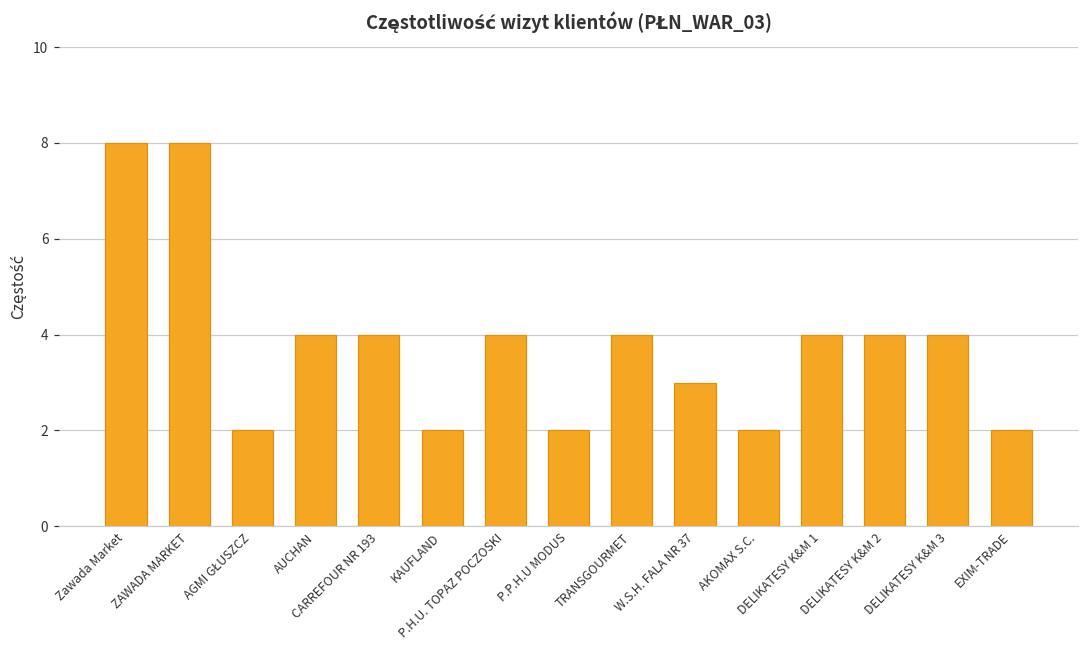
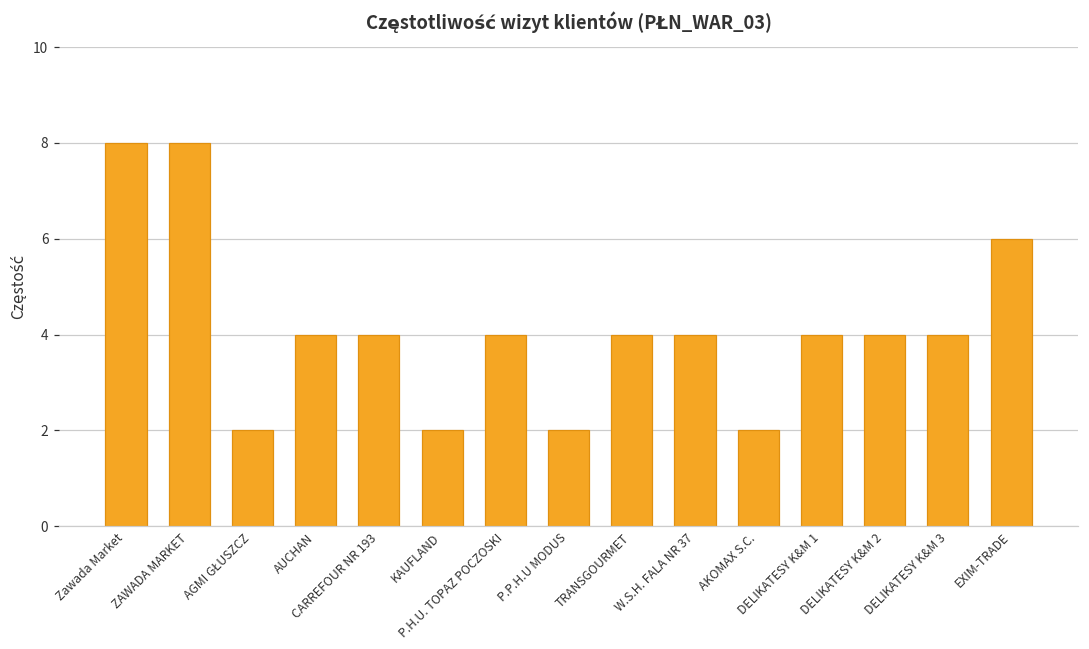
W.S.H. FALA NR 37: 3 -> 4
EXIM-TRADE: 2 -> 6
